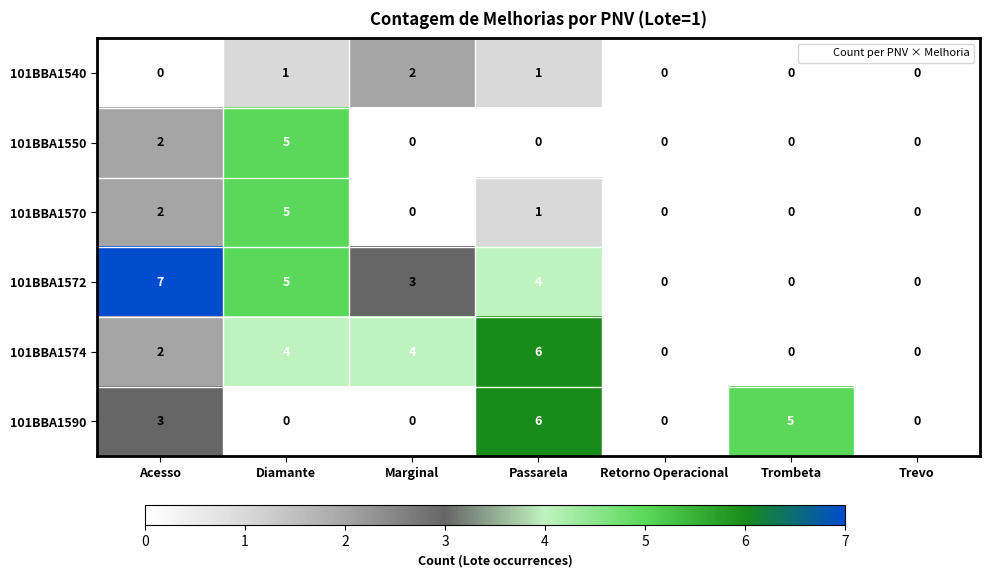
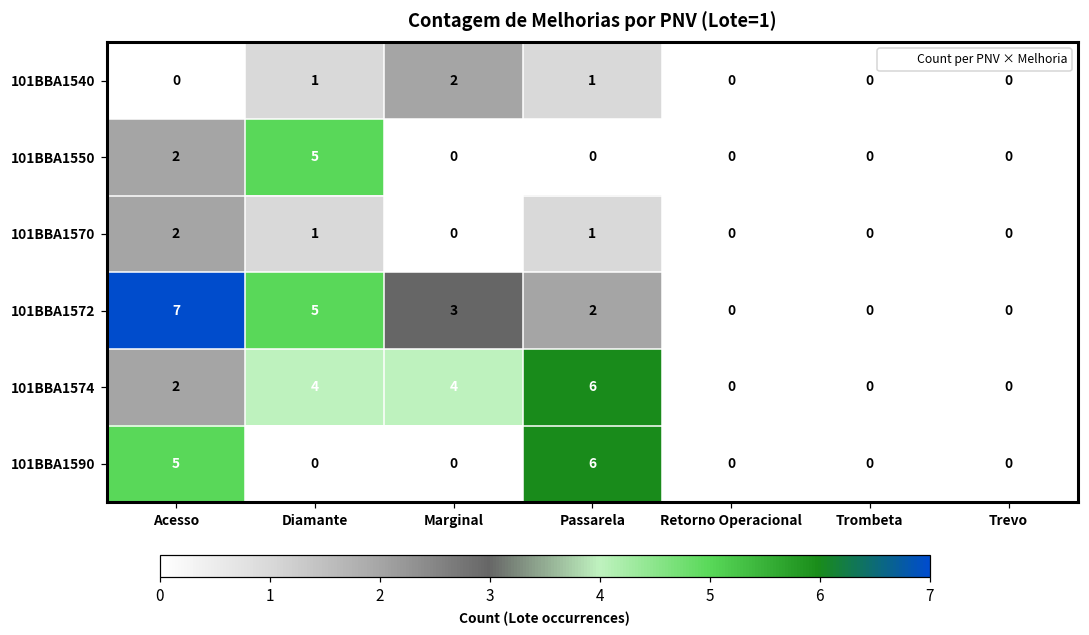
101BBA1570, Diamante: 5 -> 1
101BBA1572, Passarela: 4 -> 2
101BBA1590, Acesso: 3 -> 5
101BBA1590, Trombeta: 5 -> 0
